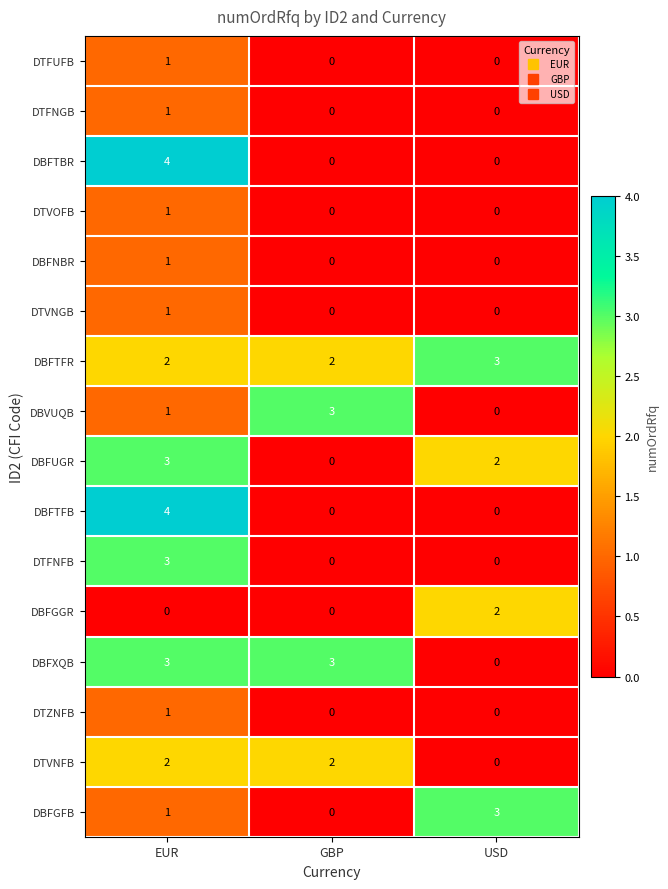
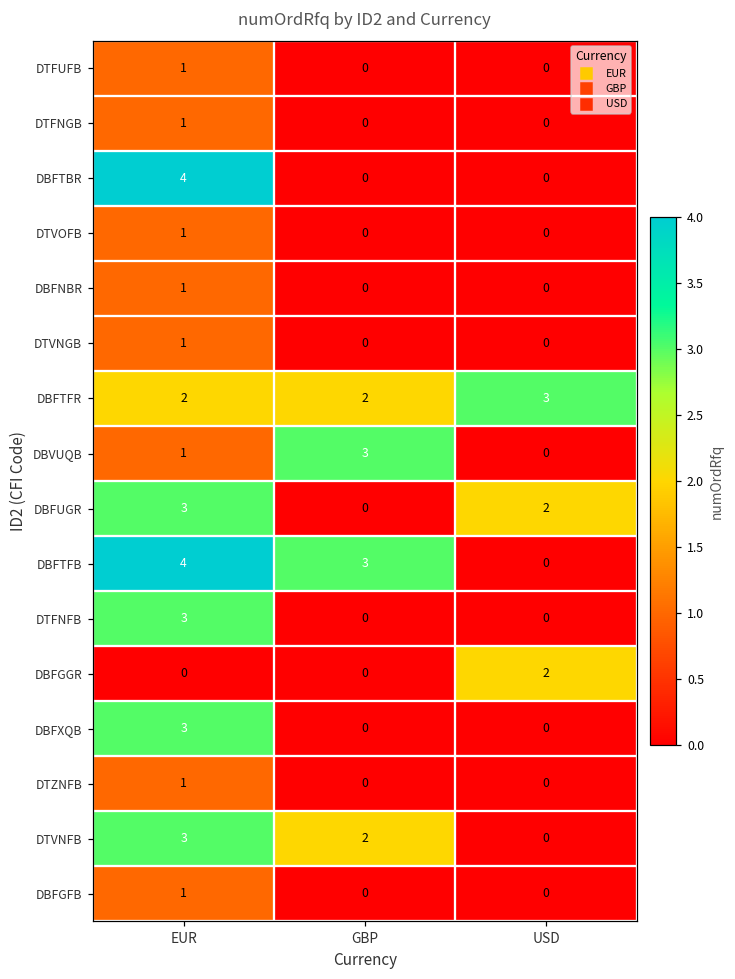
DBFTFB, GBP: 0 -> 3
DBFXQB, GBP: 3 -> 0
DTVNFB, EUR: 2 -> 3
DBFGFB, USD: 3 -> 0
